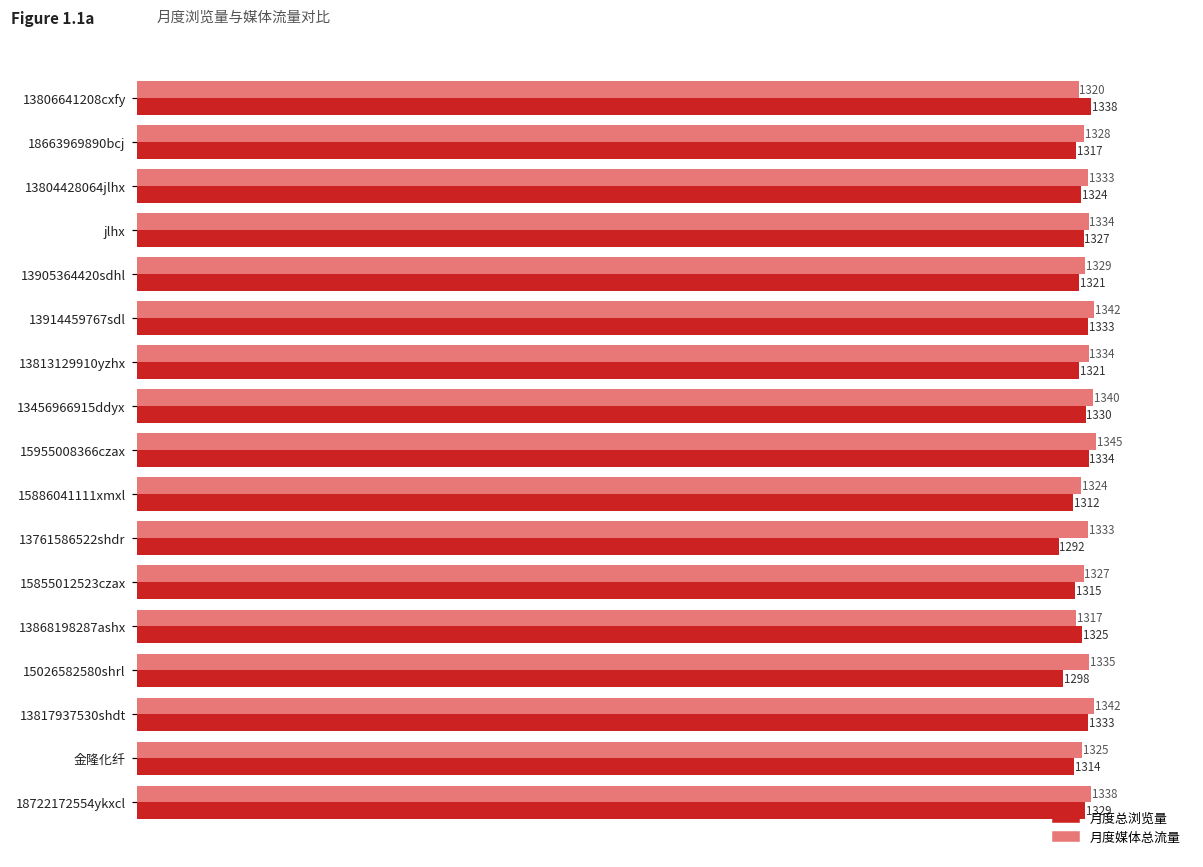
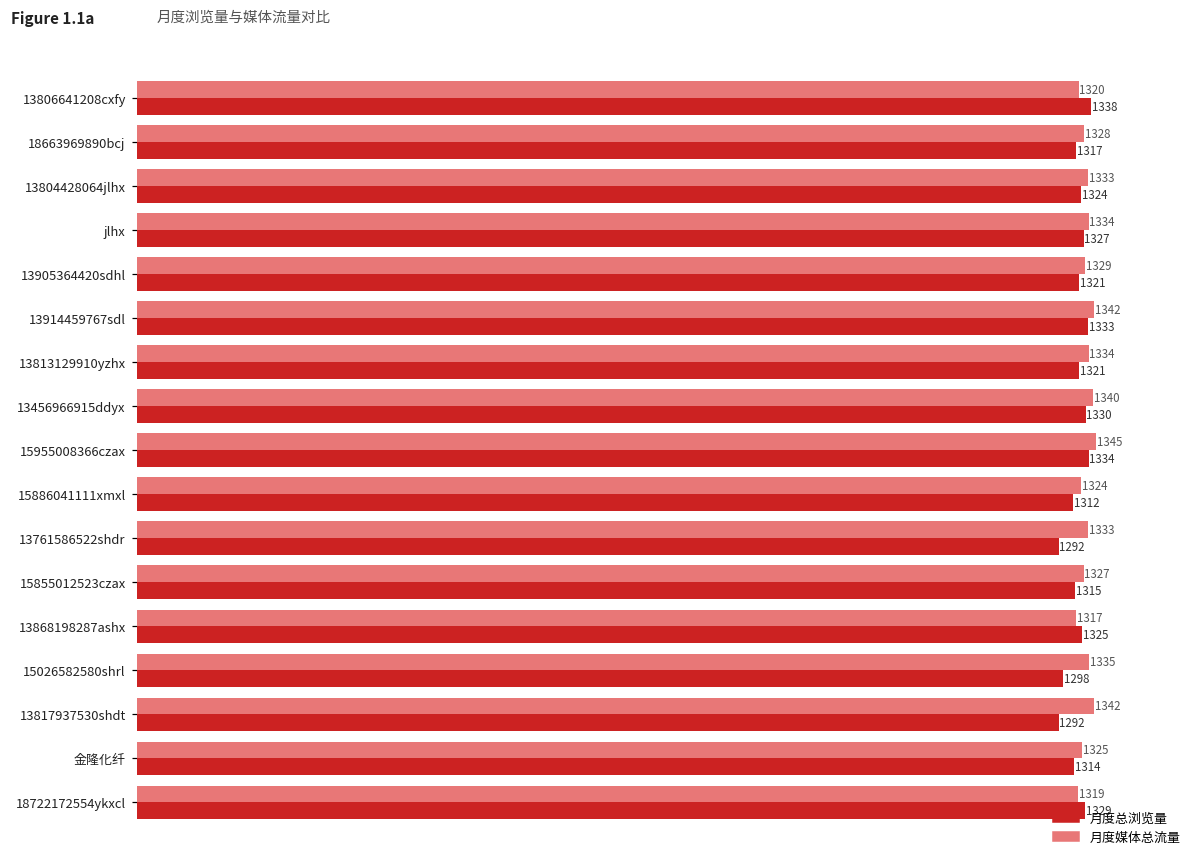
月度总浏览量, 13817937530shdt: 1333 -> 1292
月度媒体总流量, 18722172554ykxcl: 1338 -> 1319
